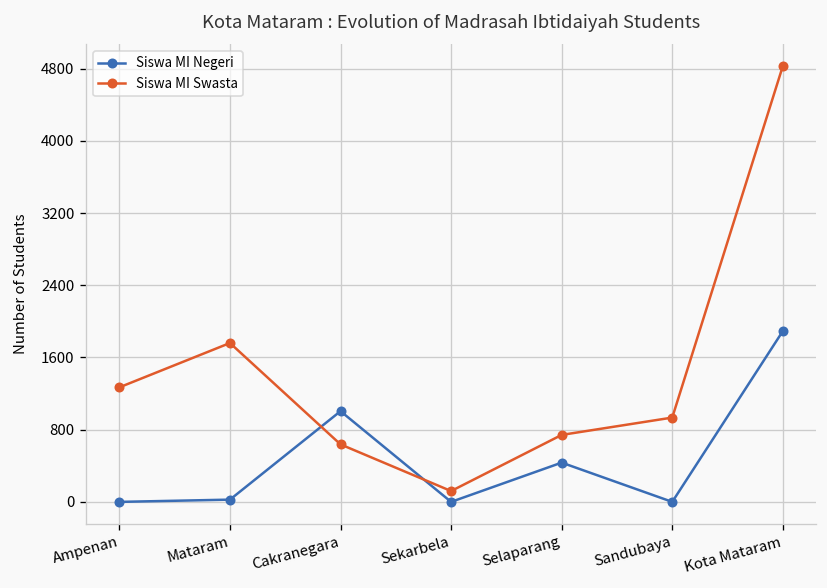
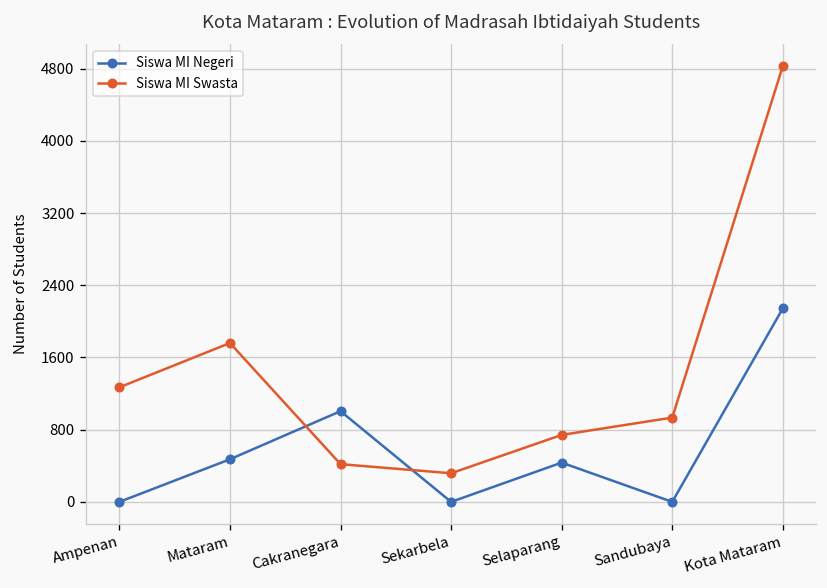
Siswa MI Negeri, Mataram: 0 -> 500
Siswa MI Swasta, Cakranegara: 600 -> 400
Siswa MI Swasta, Sekarbela: 100 -> 300
Siswa MI Negeri, Kota Mataram: 1900 -> 2100
